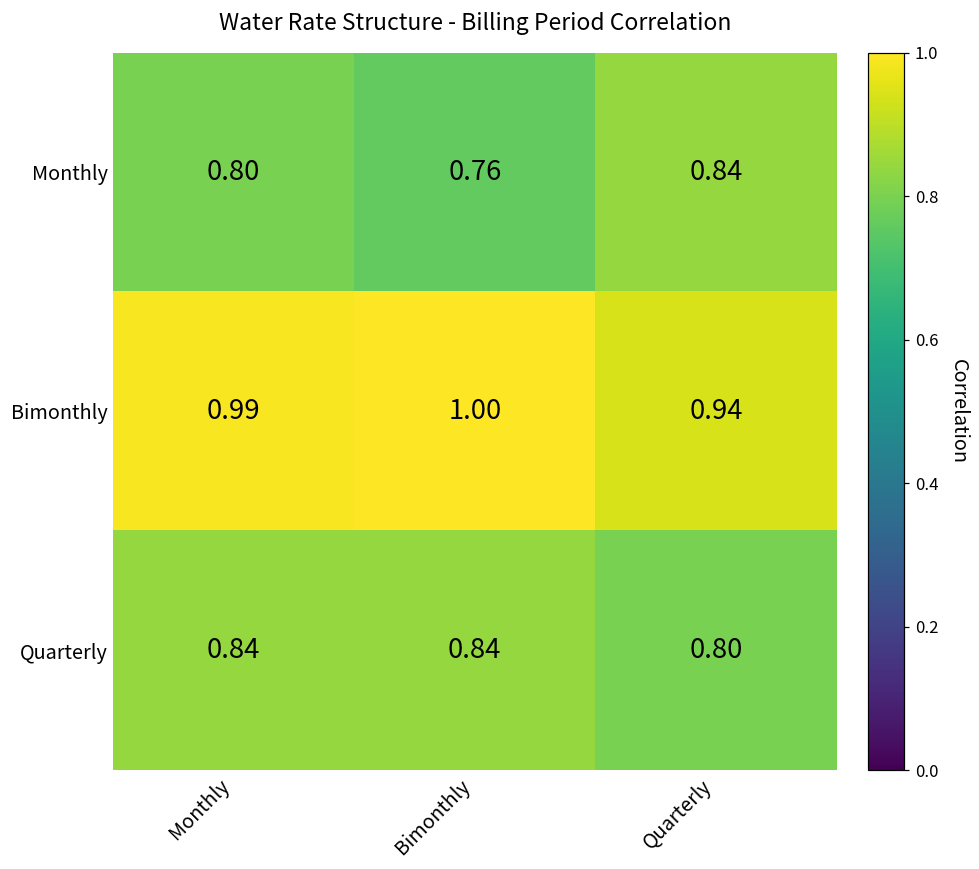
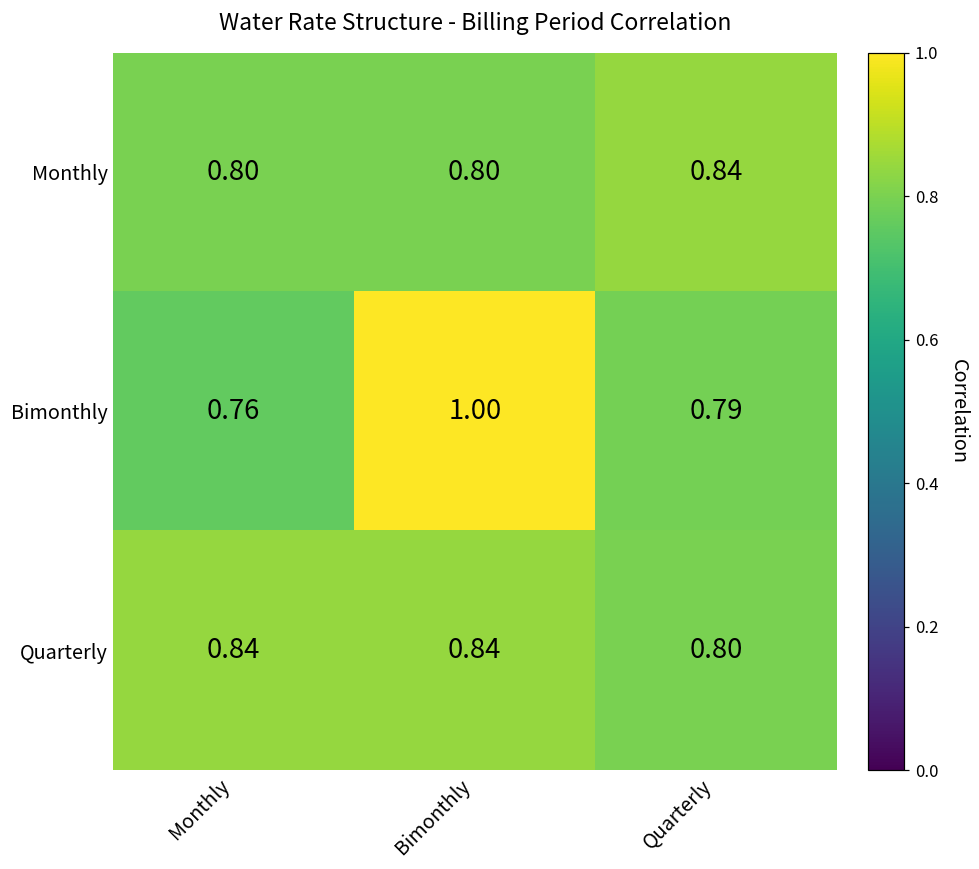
Monthly, Bimonthly: 0.76 -> 0.80
Bimonthly, Monthly: 0.99 -> 0.76
Bimonthly, Quarterly: 0.94 -> 0.79
